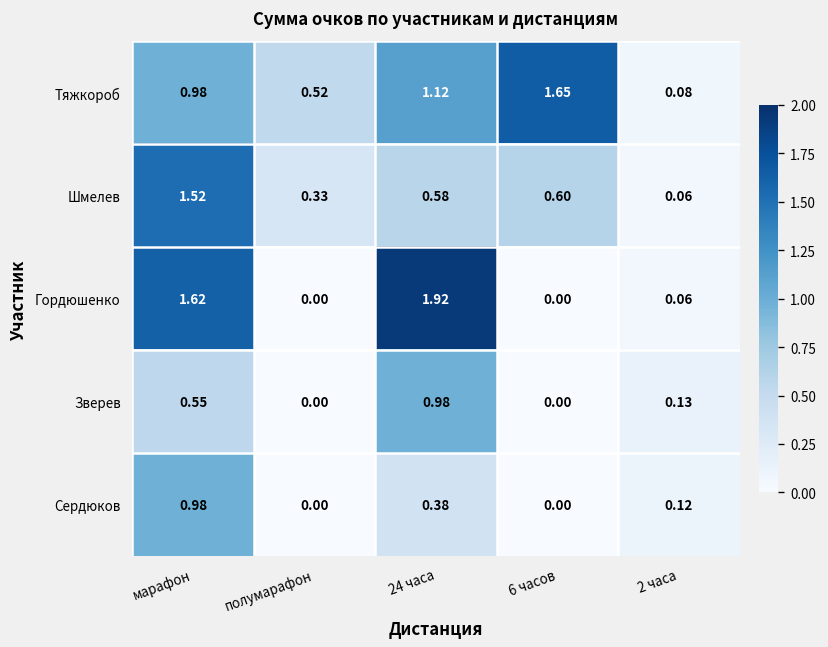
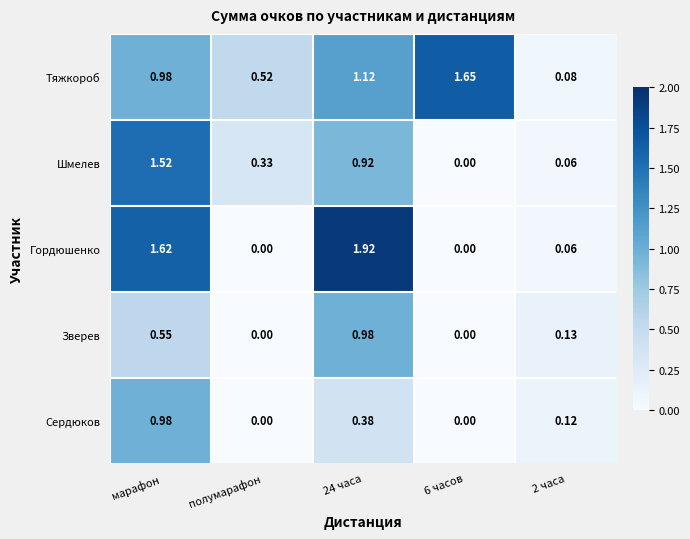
Шмелев, 24 часа: 0.58 -> 0.92
Шмелев, 6 часов: 0.60 -> 0.00
